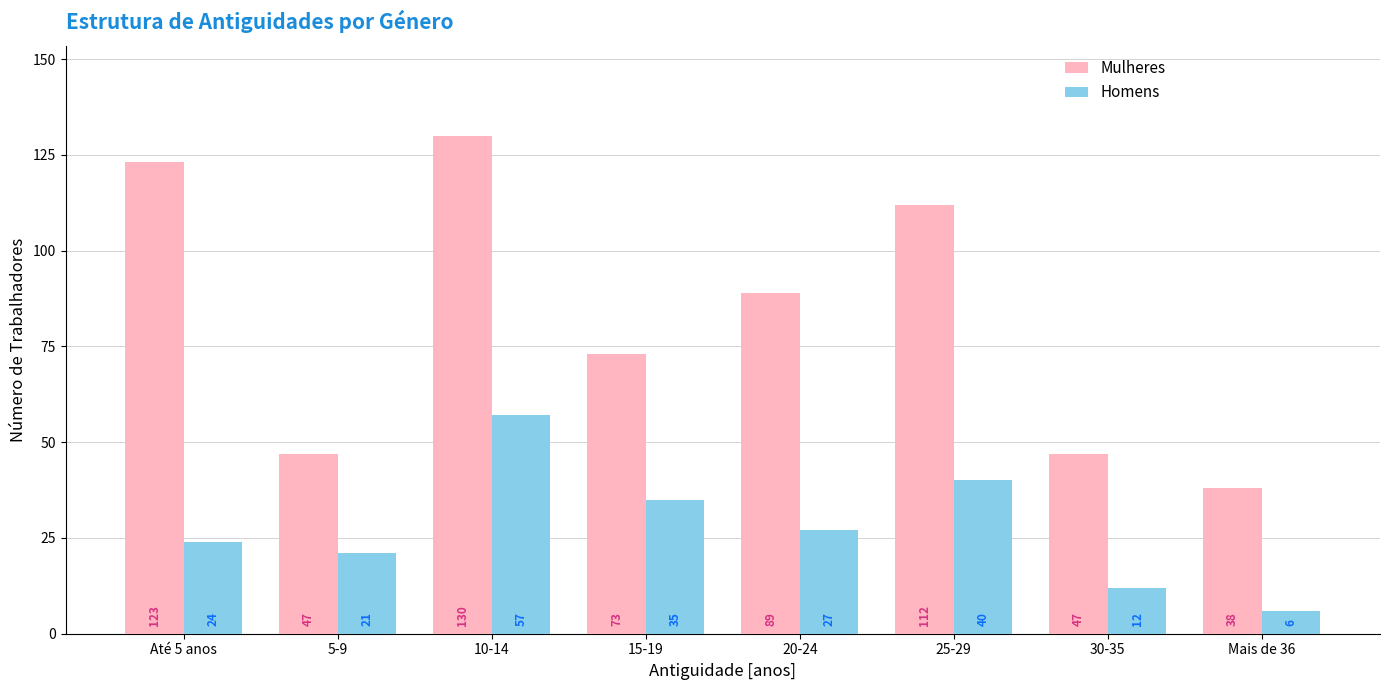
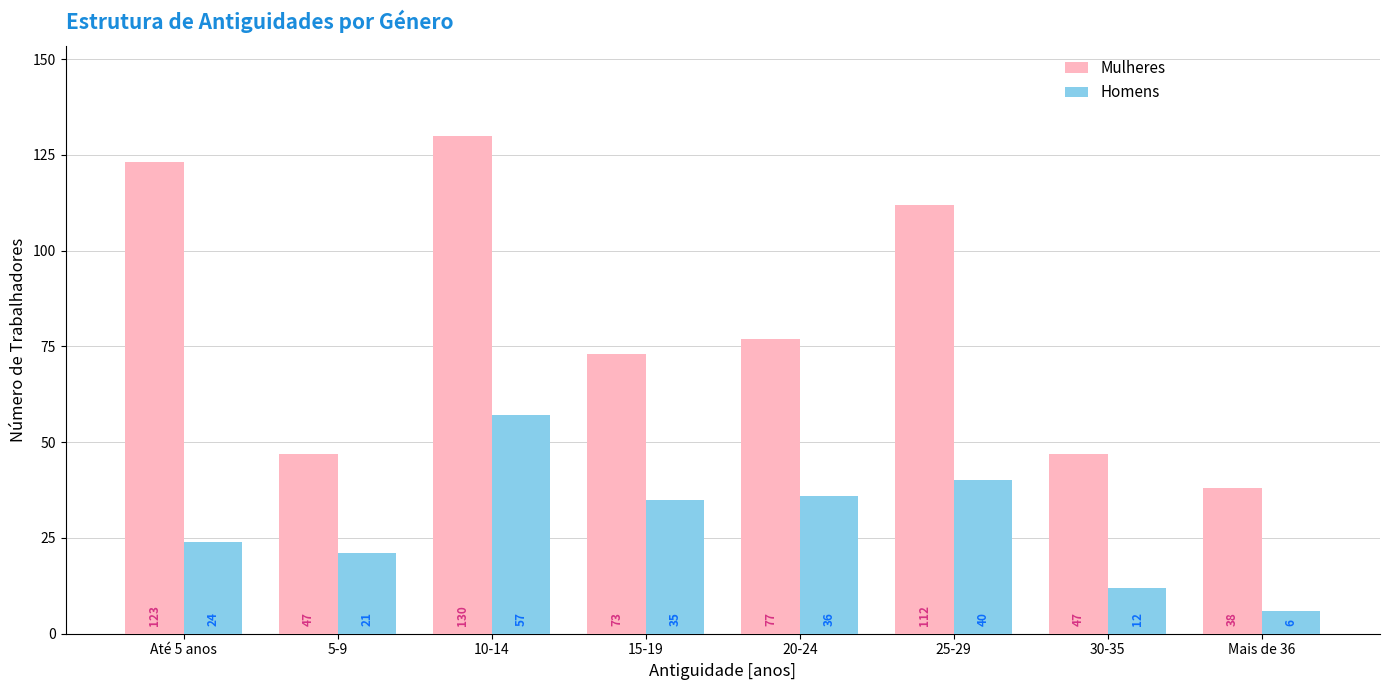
Mulheres, 20-24: 89 -> 77
Homens, 20-24: 27 -> 36
